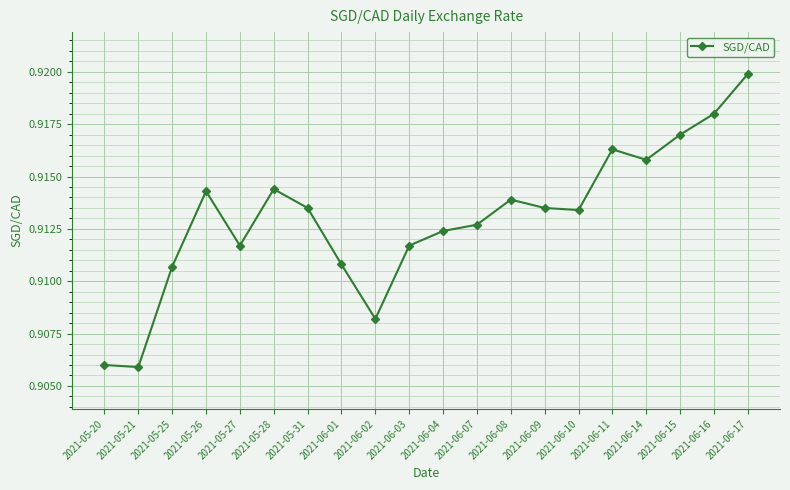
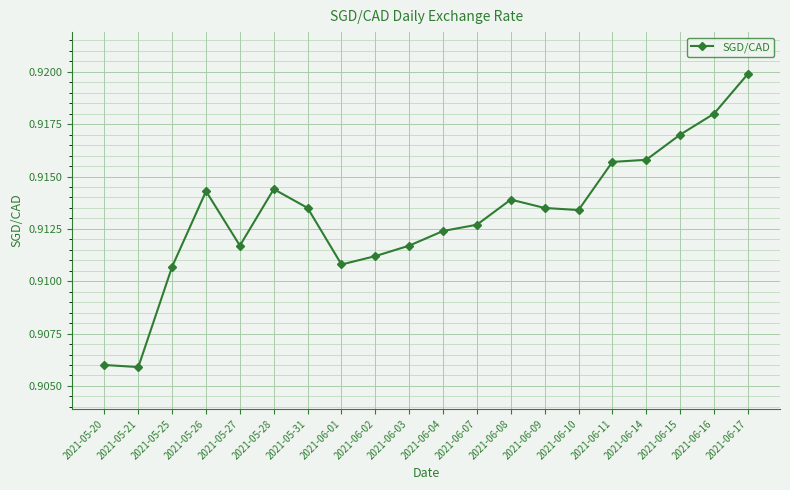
2021-06-02: 0.9082 -> 0.9112
2021-06-11: 0.9163 -> 0.9157
